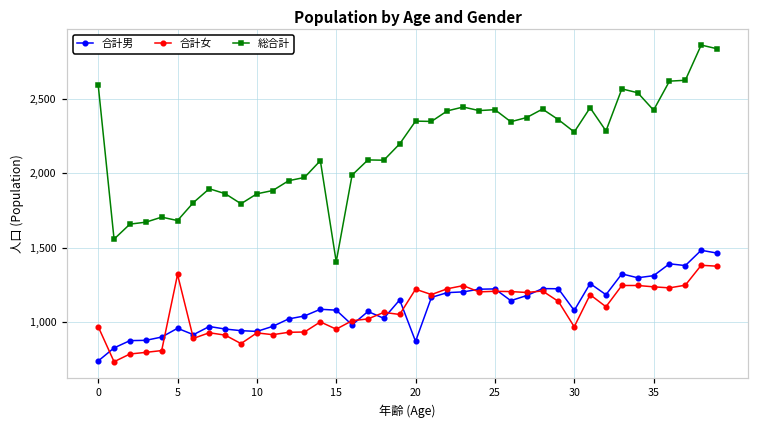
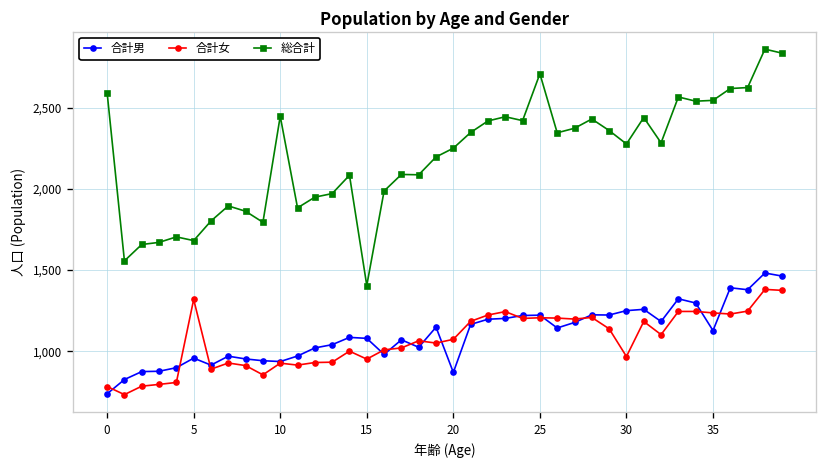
合計女, 0: 970 -> 780
総合計, 10: 1,860 -> 2,450
合計女, 20: 1,220 -> 1,070
総合計, 20: 2,350 -> 2,250
総合計, 25: 2,430 -> 2,710
合計男, 30: 1,080 -> 1,250
合計男, 35: 1,310 -> 1,130
総合計, 35: 2,430 -> 2,550
